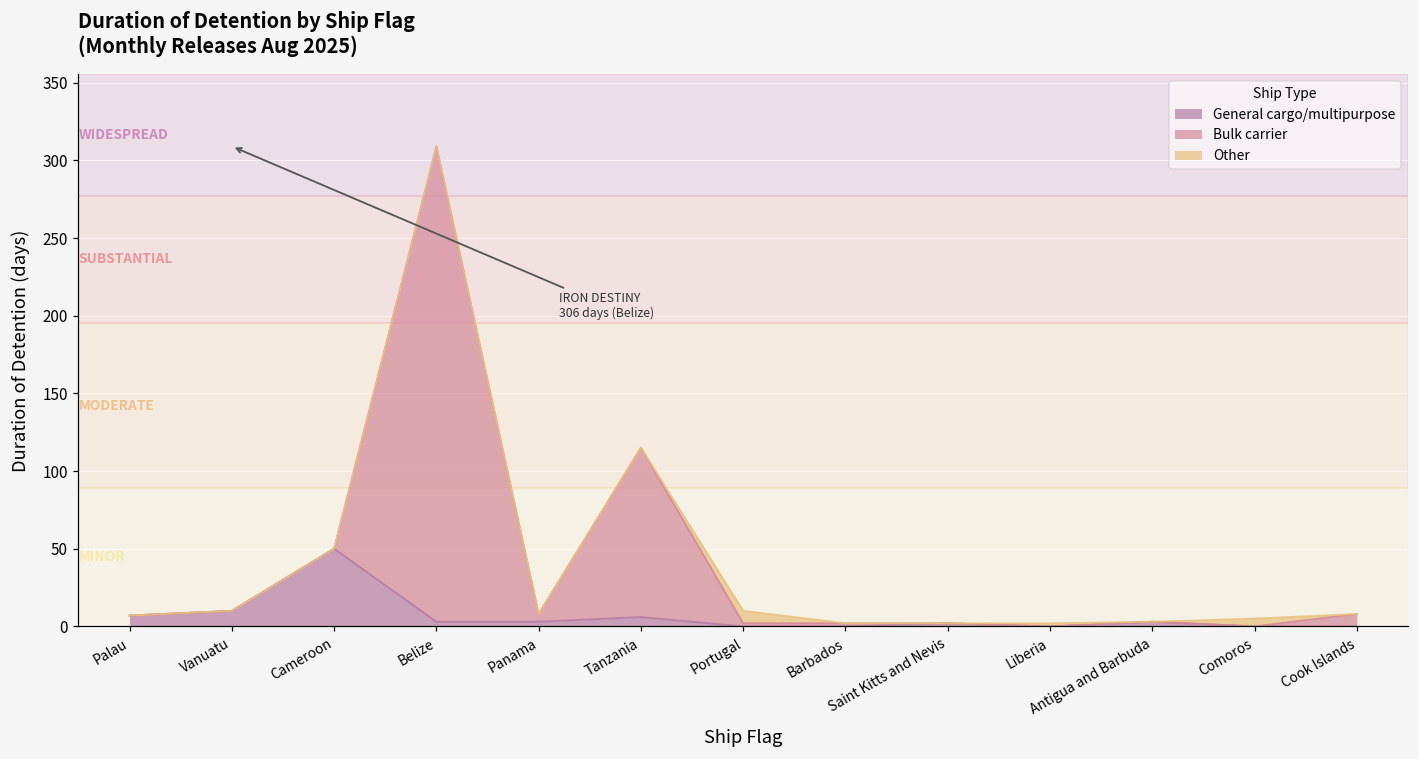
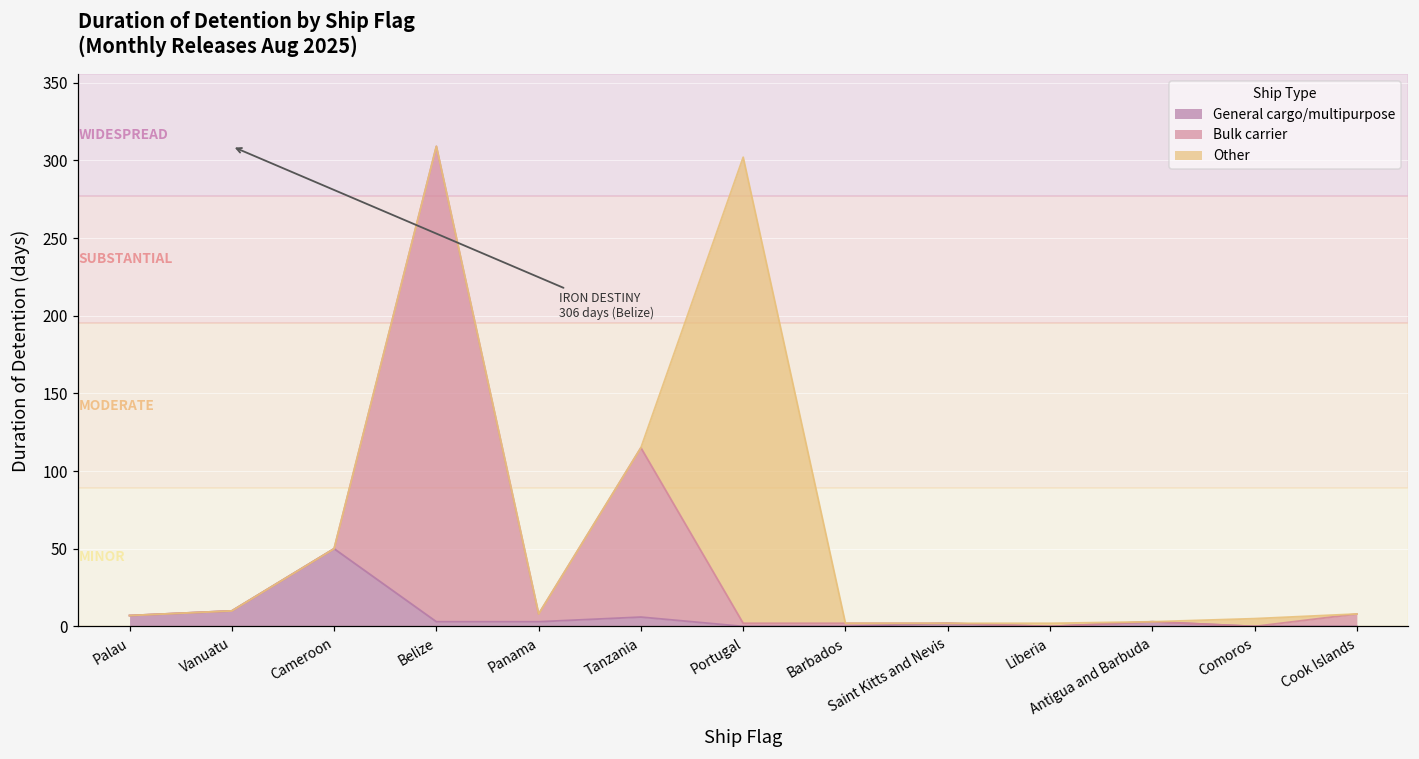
Other, Portugal: 8 -> 300
